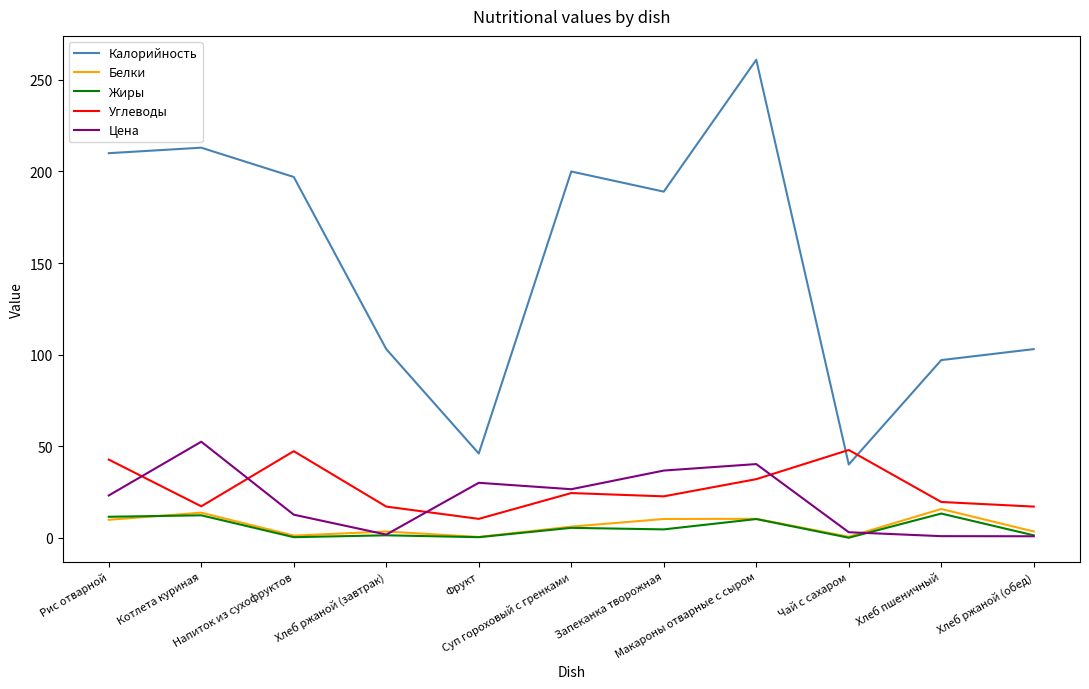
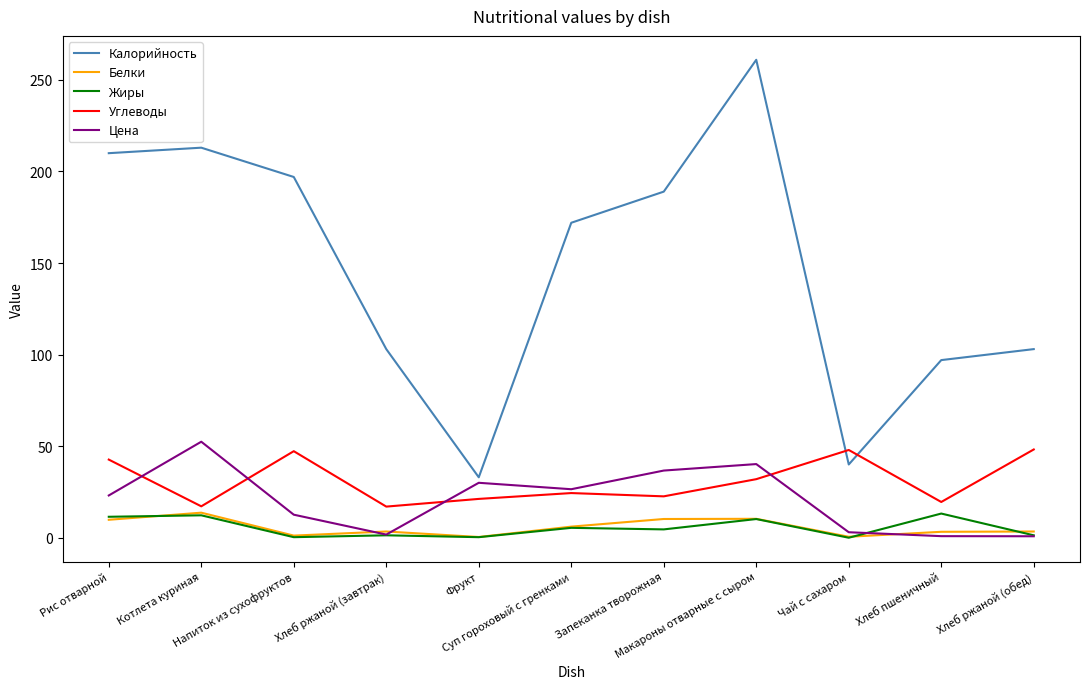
Калорийность, Фрукт: 46 -> 33
Углеводы, Фрукт: 10 -> 21
Калорийность, Суп гороховый с гренками: 200 -> 172
Белки, Хлеб пшеничный: 16 -> 3
Углеводы, Хлеб ржаной (обед): 17 -> 48
